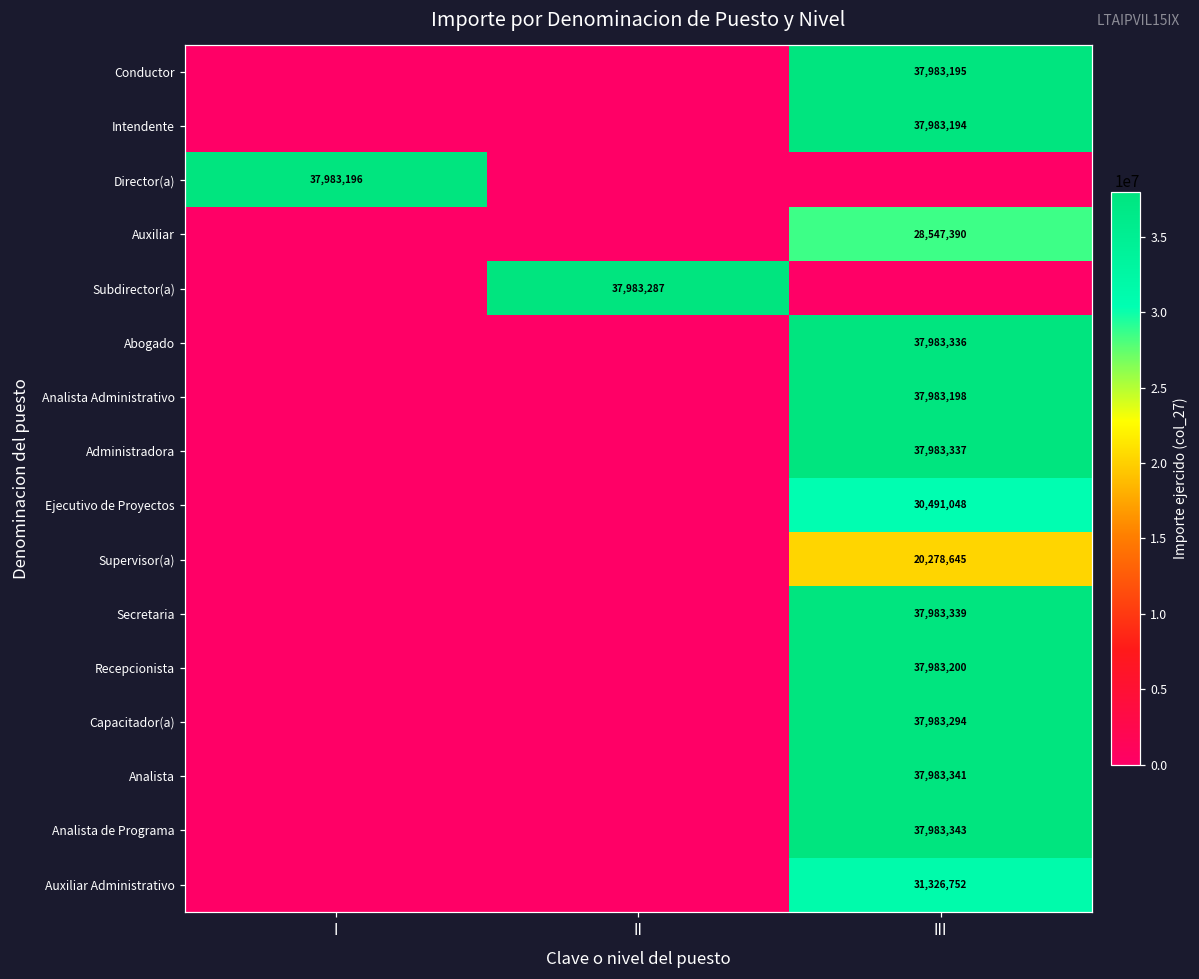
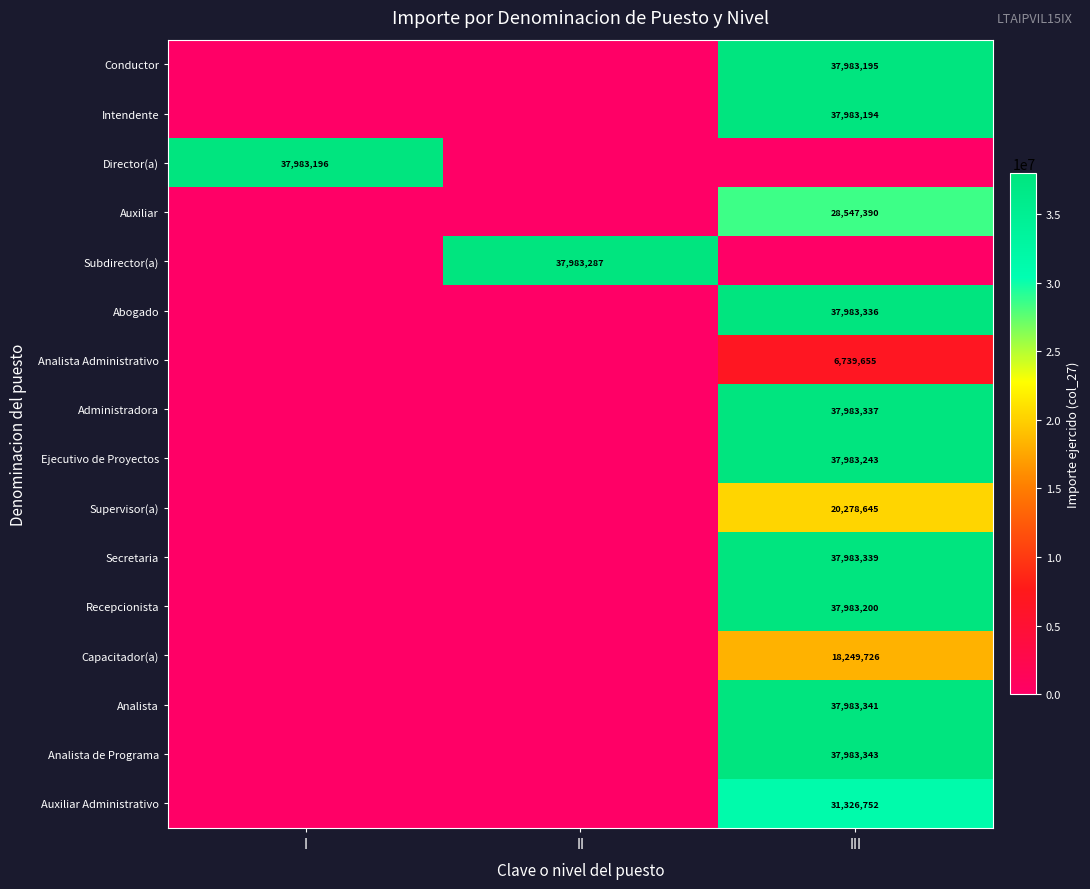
Analista Administrativo, III: 37,983,198 -> 6,739,655
Ejecutivo de Proyectos, III: 30,491,048 -> 37,983,243
Capacitador(a), III: 37,983,294 -> 18,249,726
